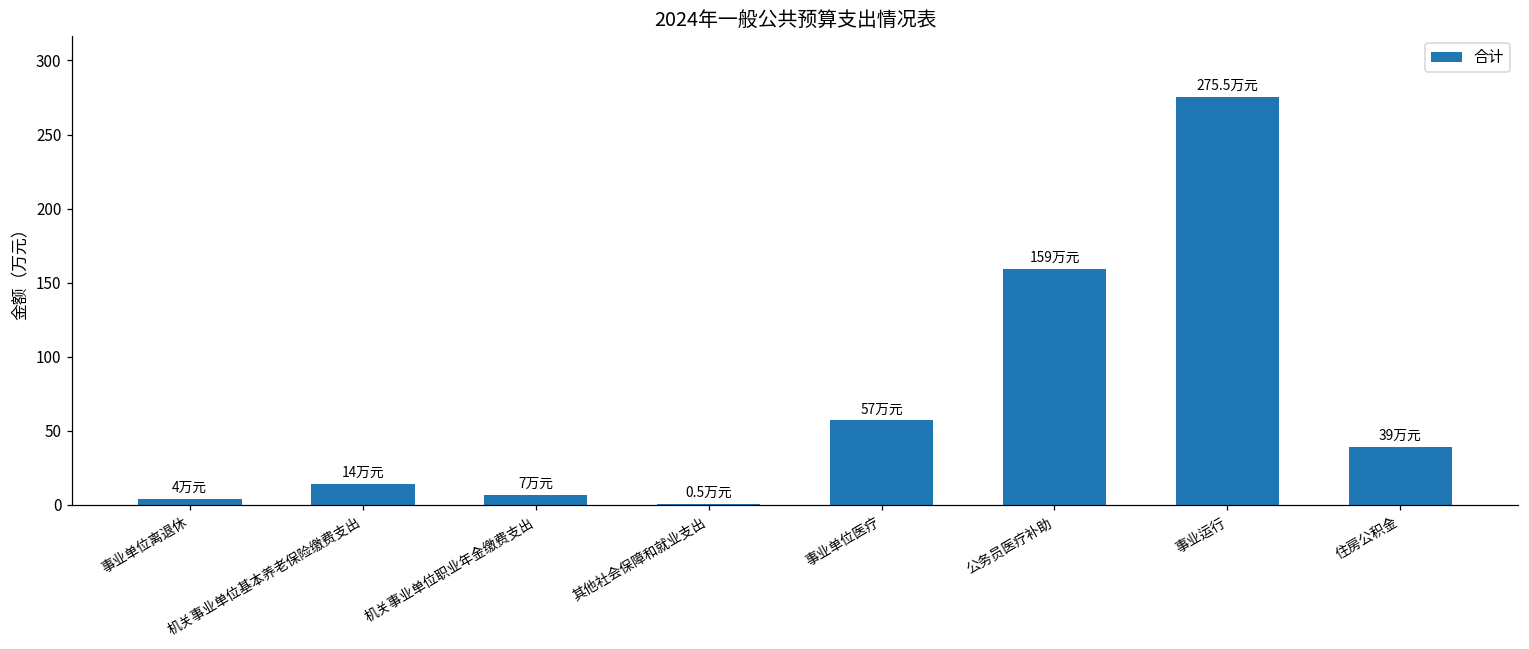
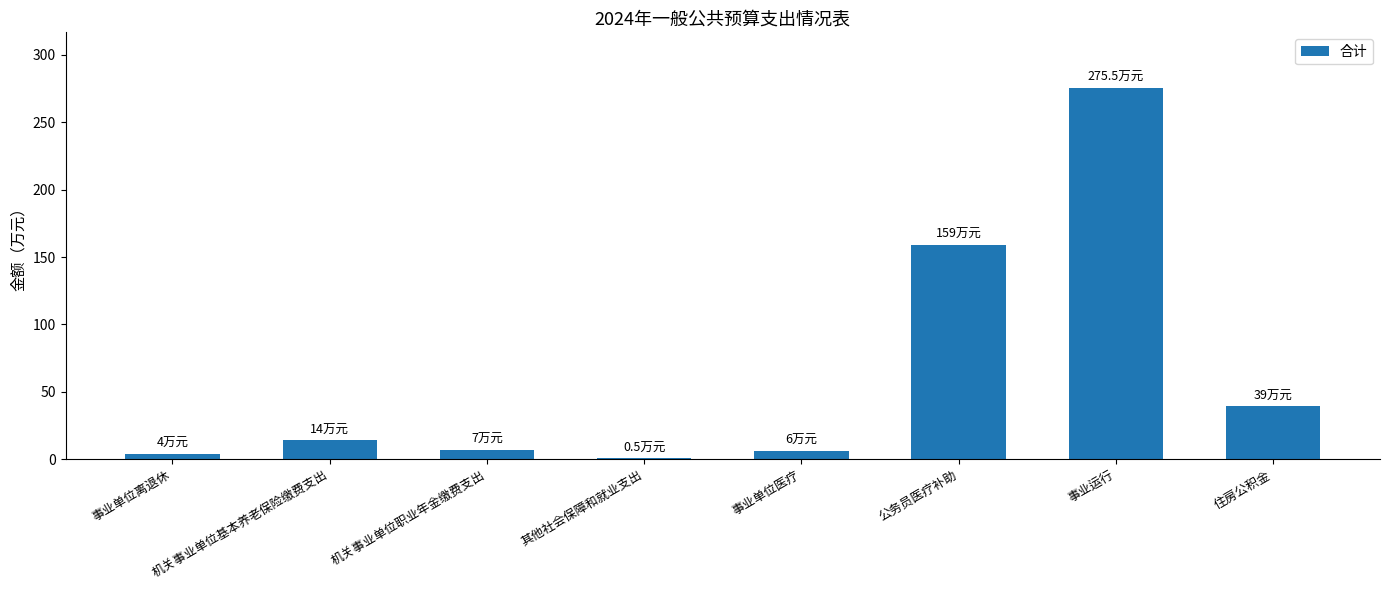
事业单位医疗: 57 -> 6
